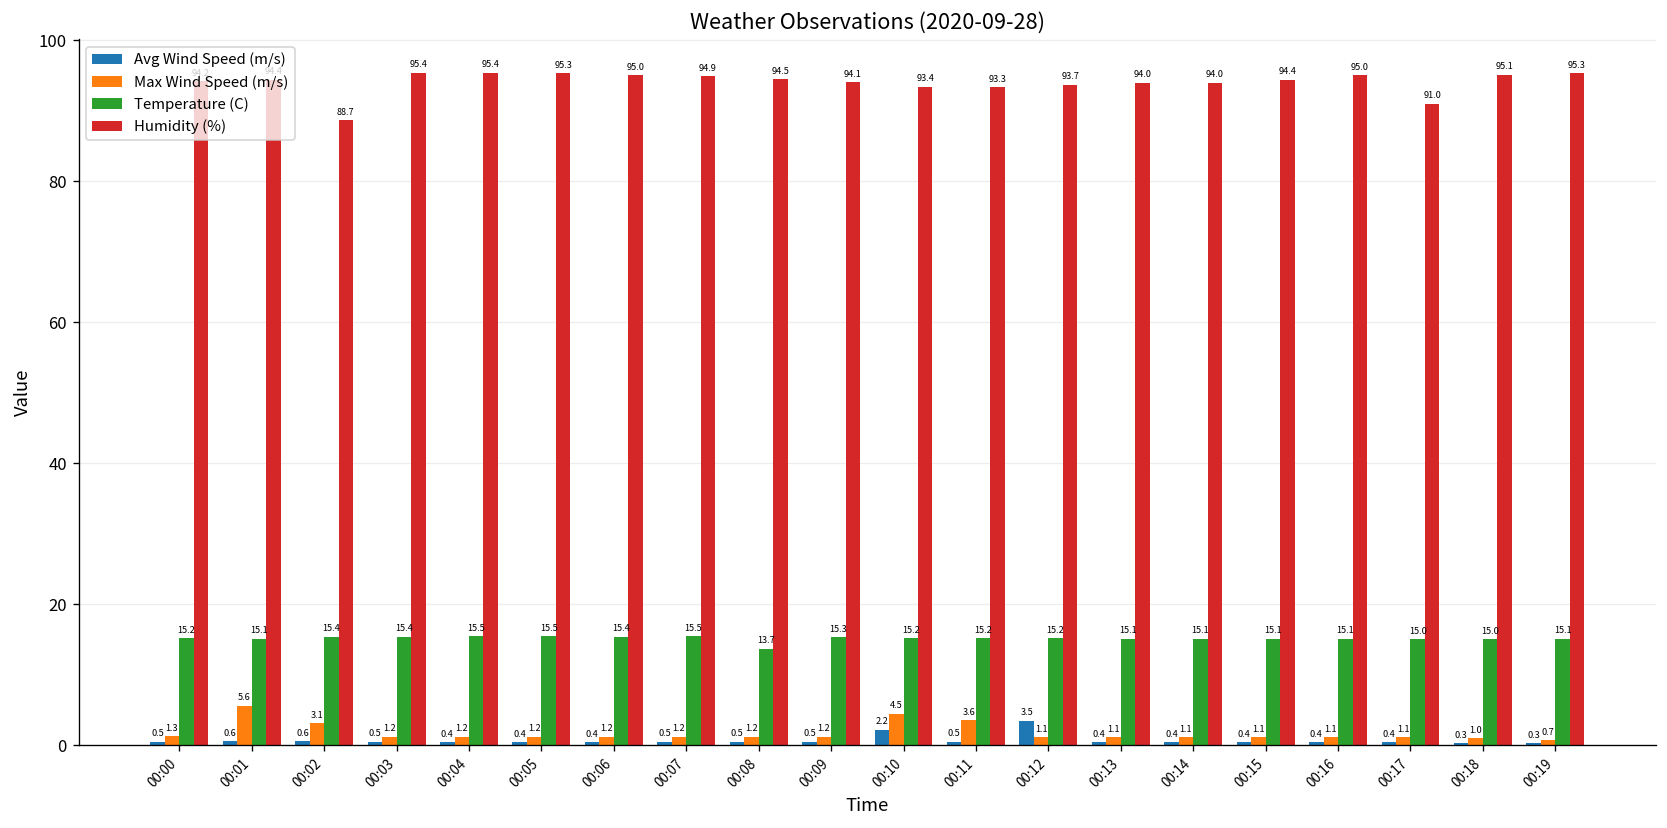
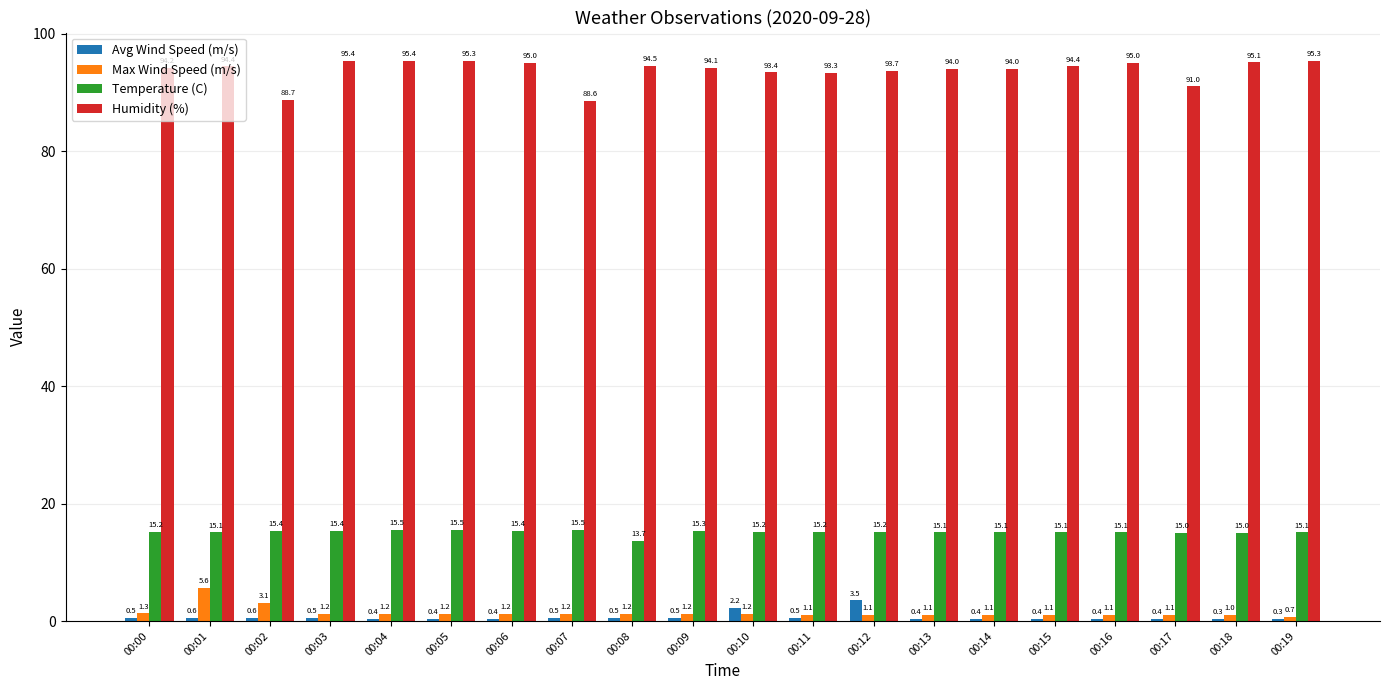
Humidity (%), 00:07: 94.9 -> 88.6
Max Wind Speed (m/s), 00:10: 4.5 -> 1.2
Max Wind Speed (m/s), 00:11: 3.6 -> 1.1
